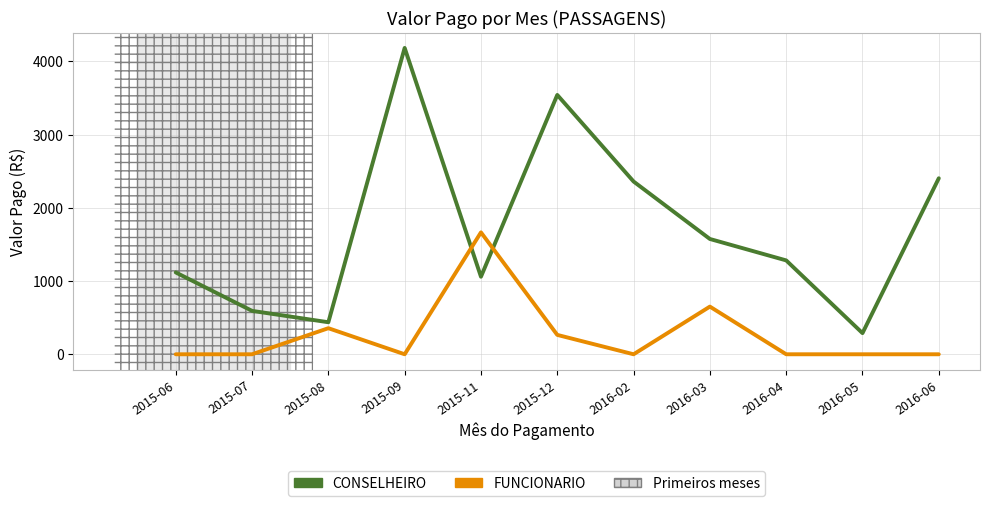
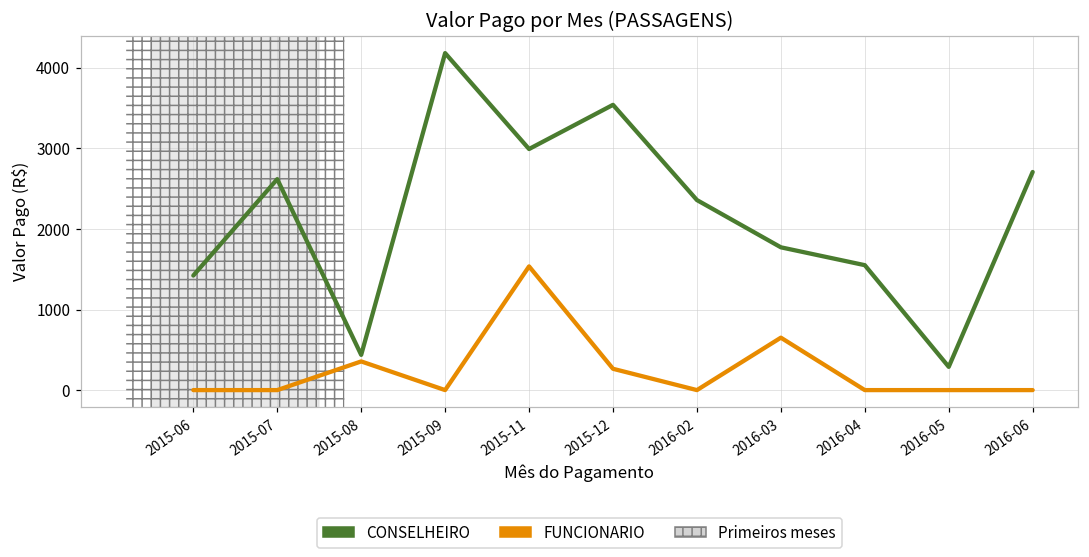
CONSELHEIRO, 2015-06: 1100 -> 1400
CONSELHEIRO, 2015-07: 600 -> 2600
CONSELHEIRO, 2015-11: 1100 -> 3000
FUNCIONARIO, 2015-11: 1700 -> 1500
CONSELHEIRO, 2016-03: 1600 -> 1800
CONSELHEIRO, 2016-04: 1300 -> 1600
CONSELHEIRO, 2016-06: 2400 -> 2700
